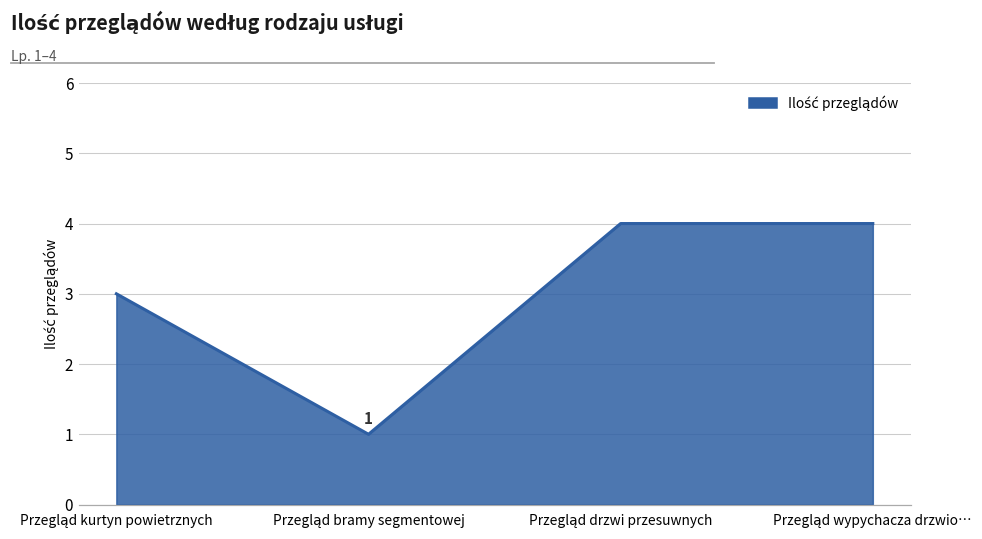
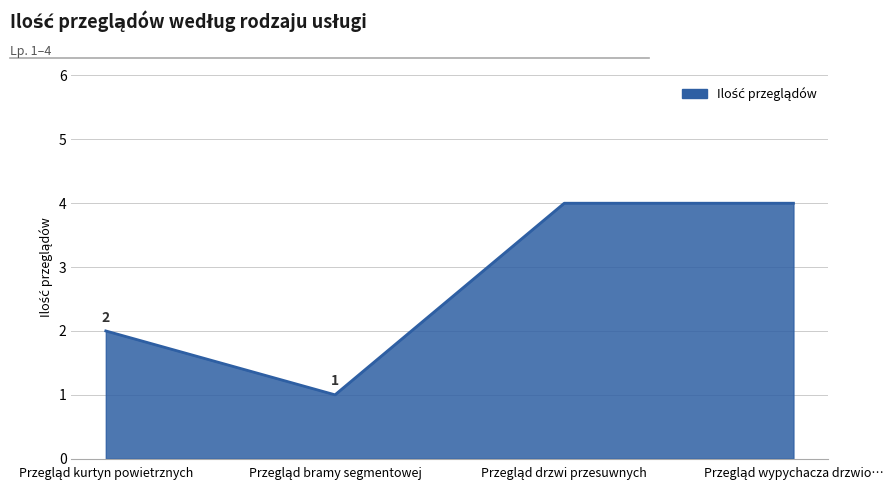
Przegląd kurtyn powietrznych: 3 -> 2
